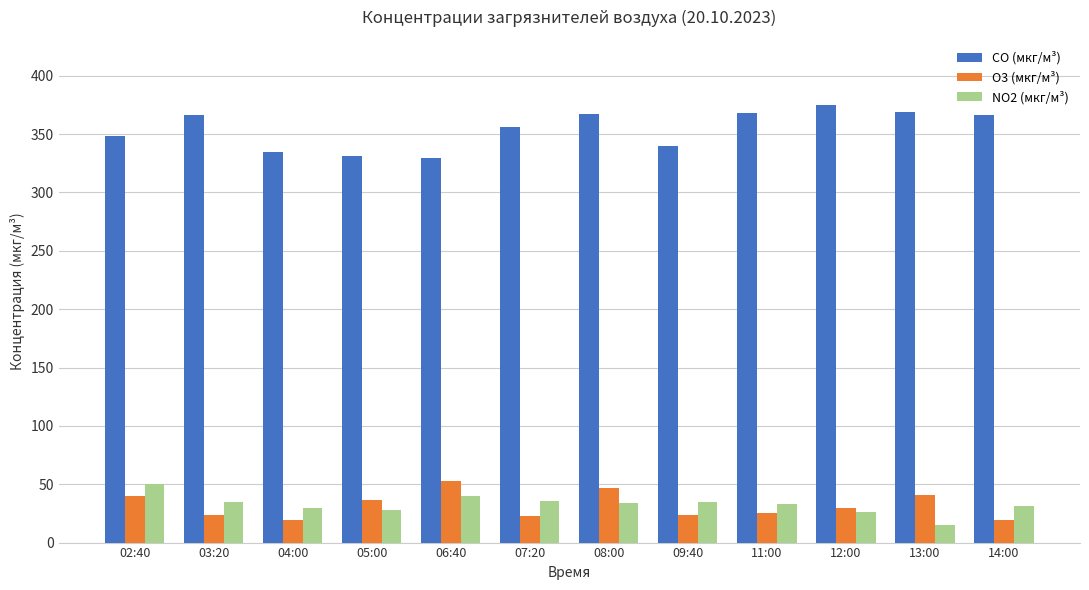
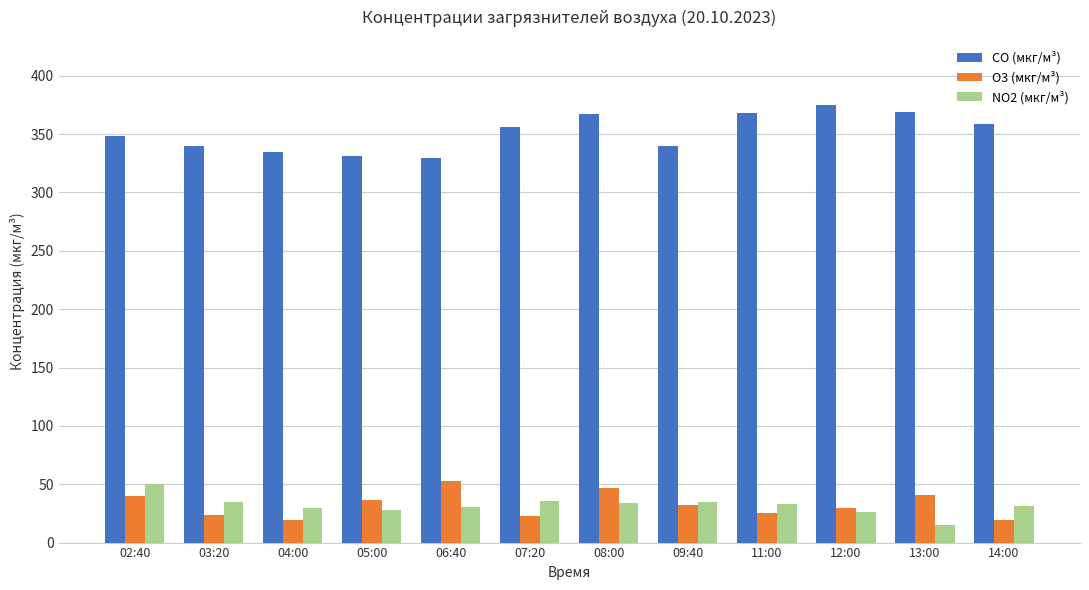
CO (мкг/м³), 03:20: 367 -> 340
NO2 (мкг/м³), 06:40: 40 -> 30
O3 (мкг/м³), 09:40: 23 -> 32
CO (мкг/м³), 14:00: 366 -> 359
